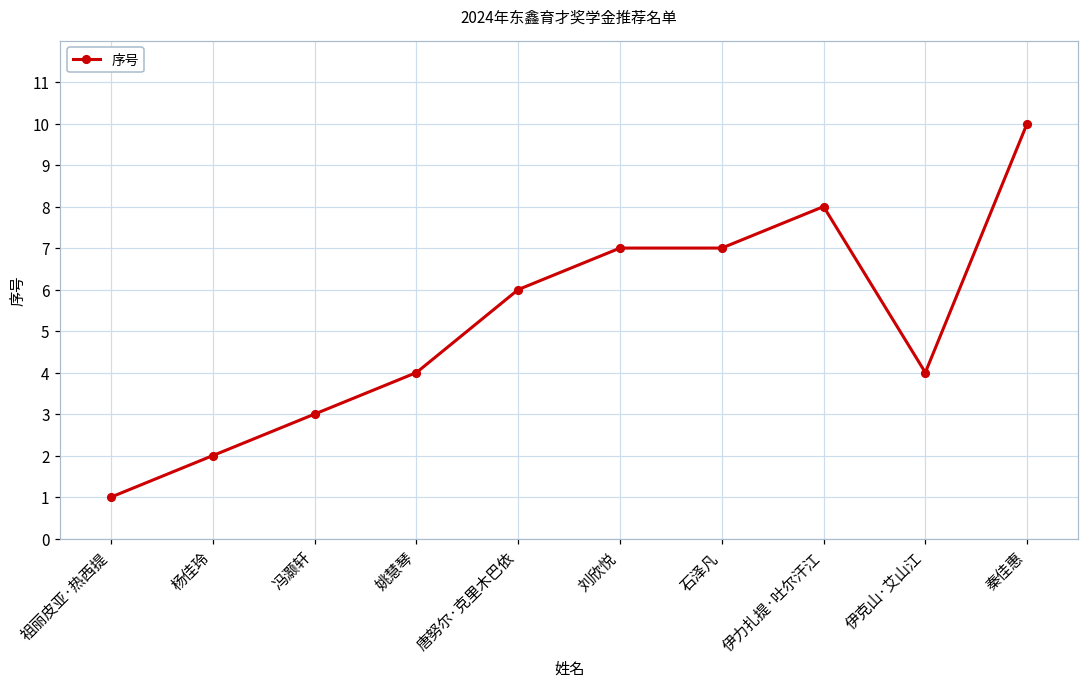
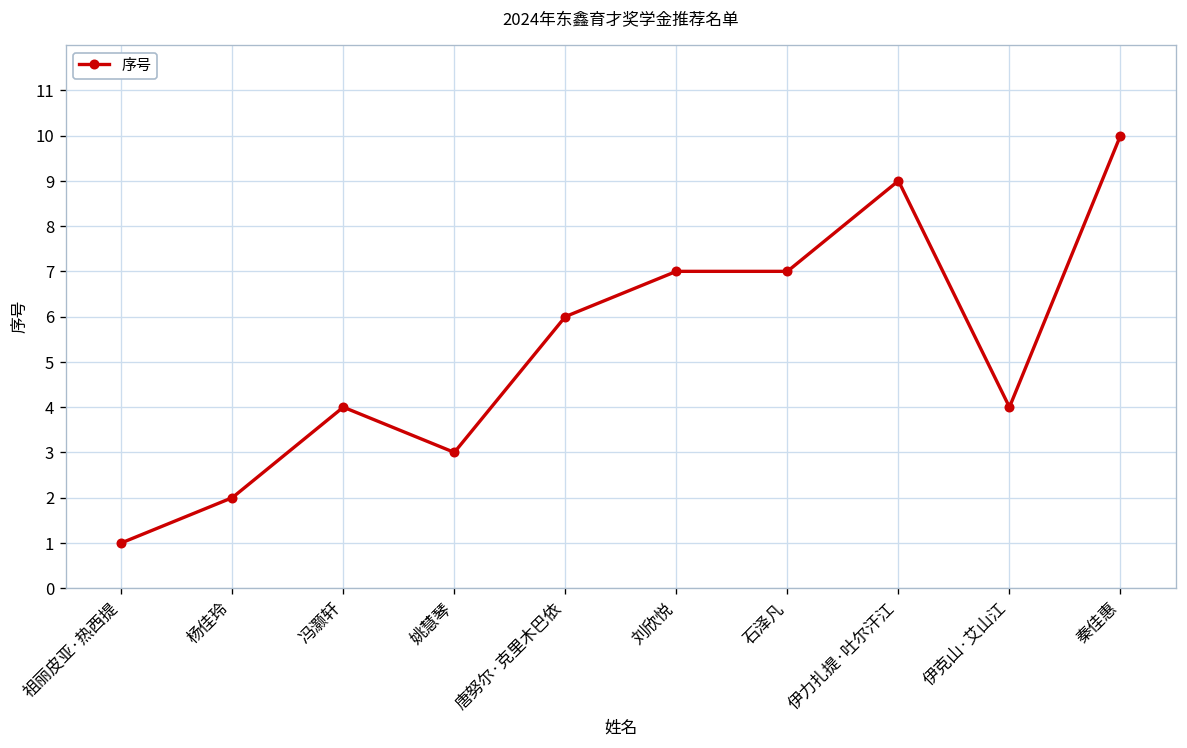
冯灏轩: 3 -> 4
姚慧琴: 4 -> 3
伊力扎提·吐尔汗江: 8 -> 9
